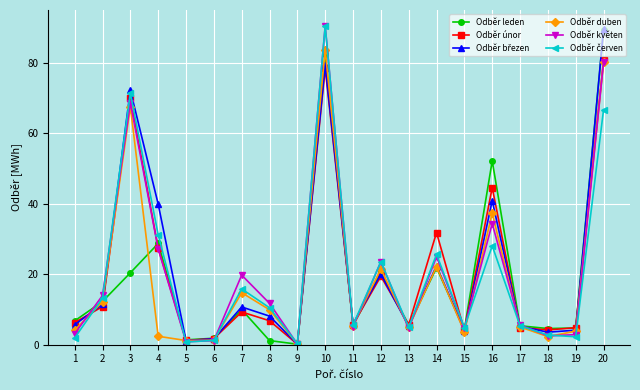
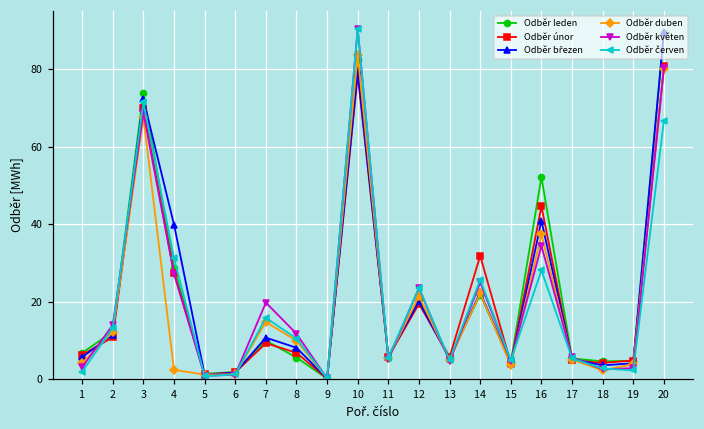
Odběr leden, 3: 20 -> 74
Odběr leden, 8: 1 -> 6
